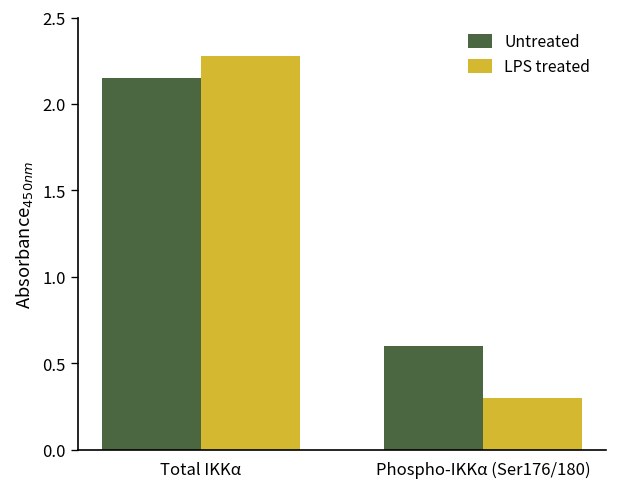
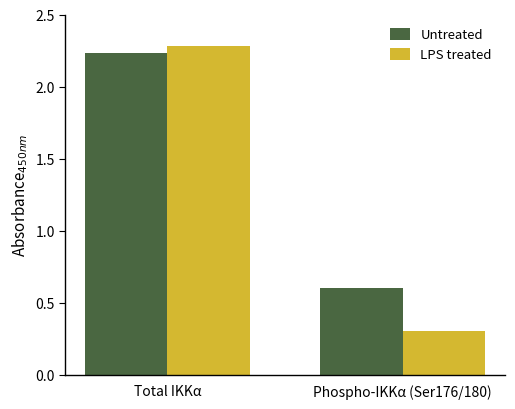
Untreated, Total IKKα: 2.15 -> 2.23
